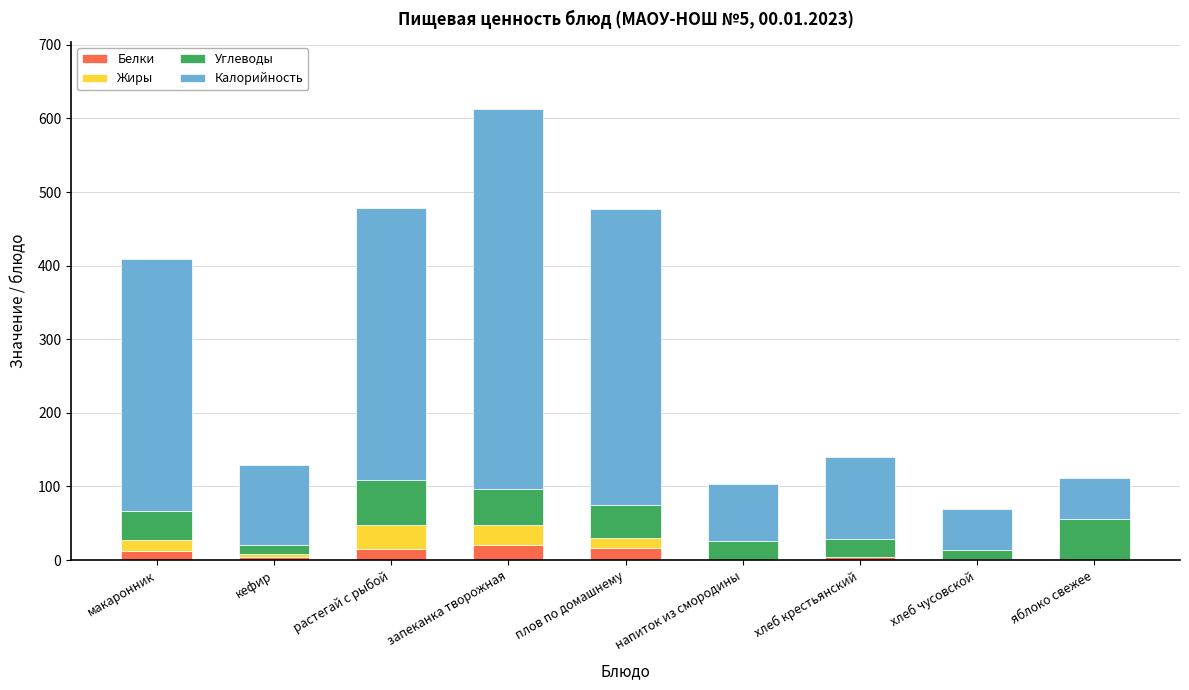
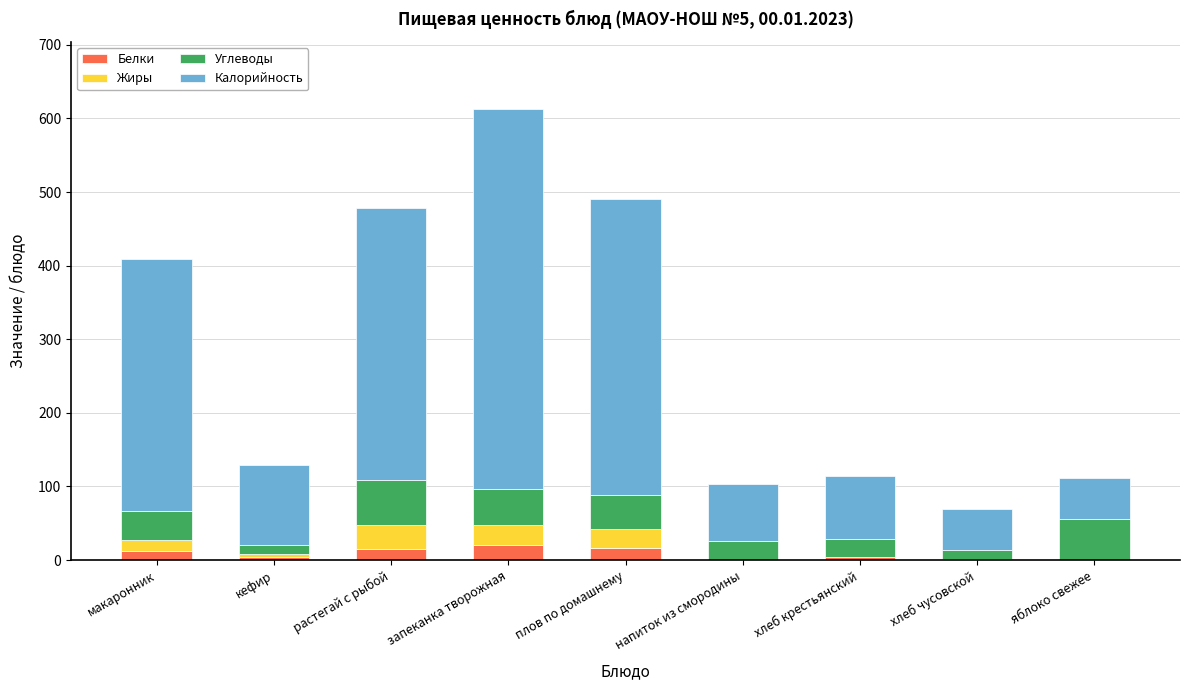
Жиры, плов по домашнему: 10 -> 30
Калорийность, хлеб крестьянский: 110 -> 90
